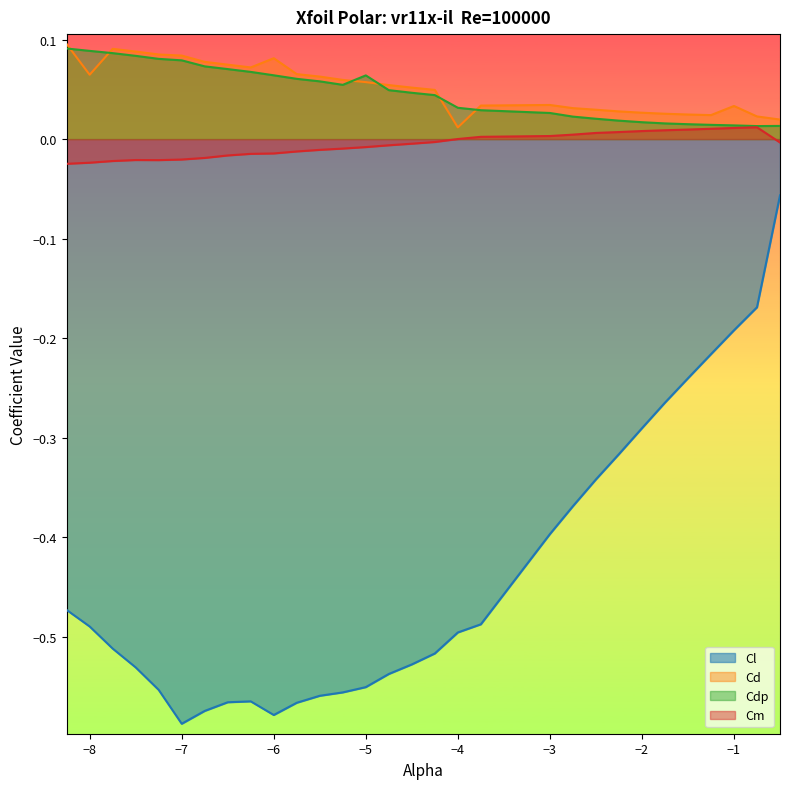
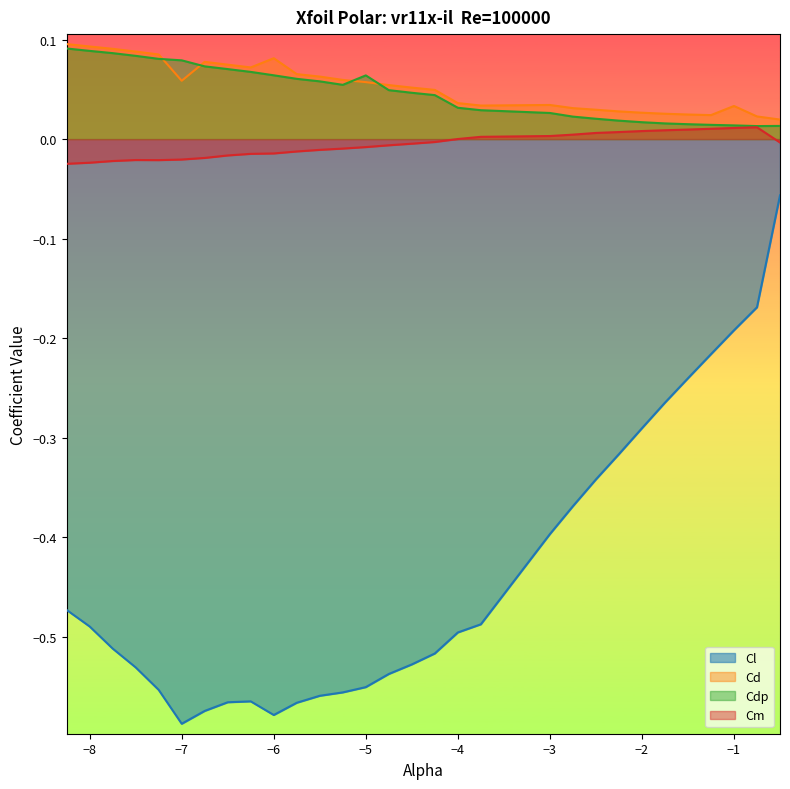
Cd, −8: 0.06 -> 0.09
Cd, −7: 0.08 -> 0.06
Cd, −4: 0.01 -> 0.04
